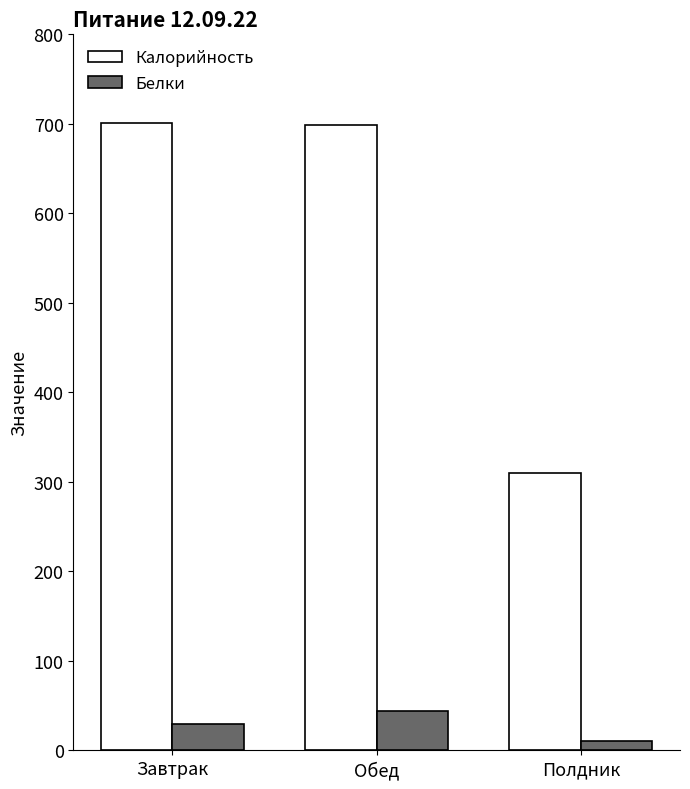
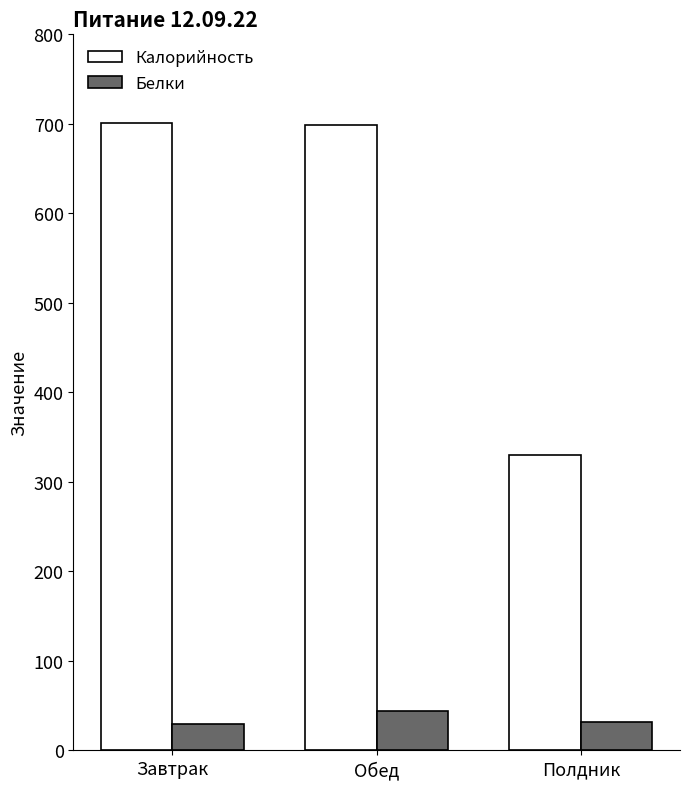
Калорийность, Полдник: 310 -> 330
Белки, Полдник: 10 -> 30
